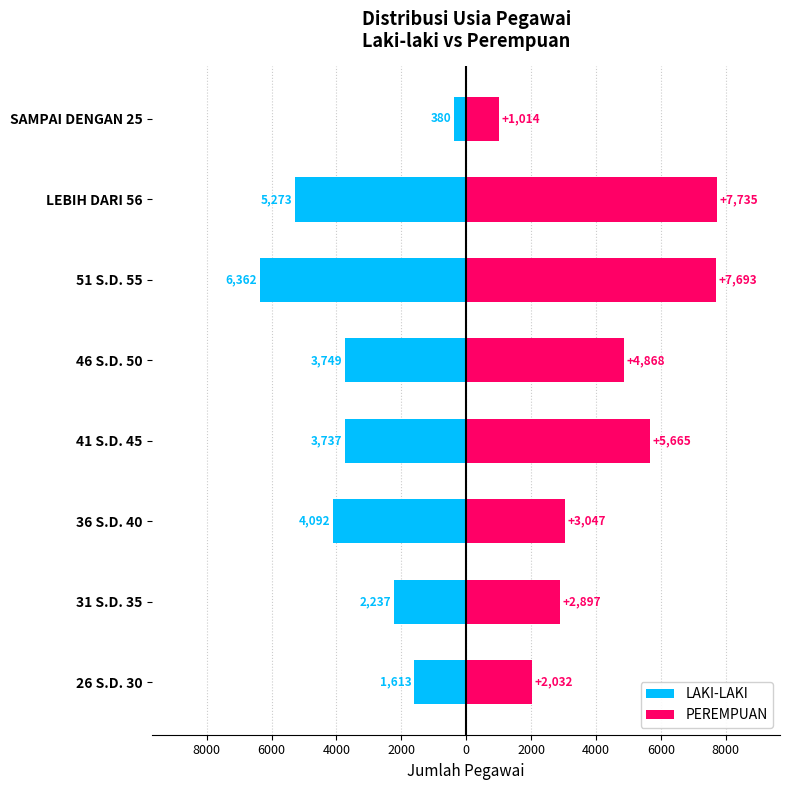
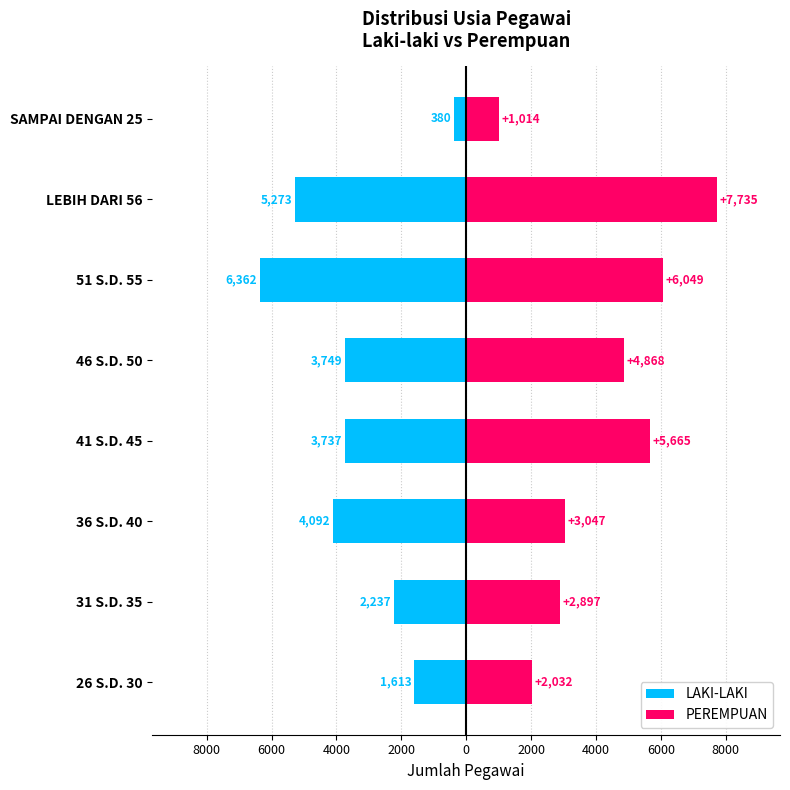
PEREMPUAN, 51 S.D. 55: +7,693 -> +6,049
